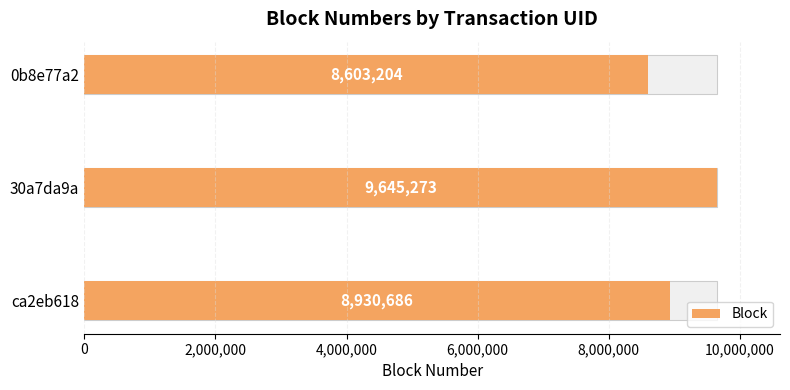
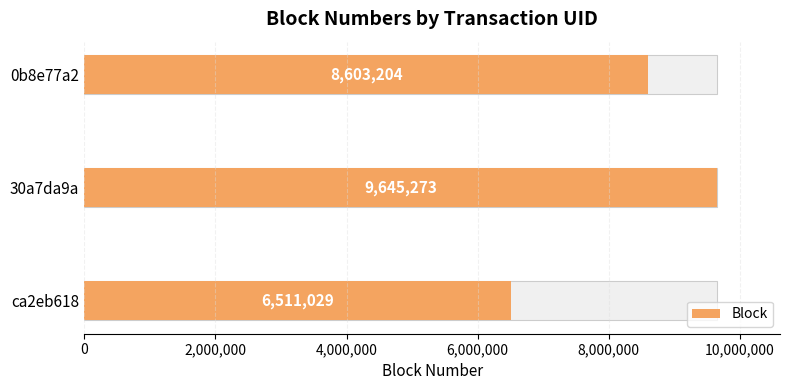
Block, ca2eb618: 8,930,686 -> 6,511,029
